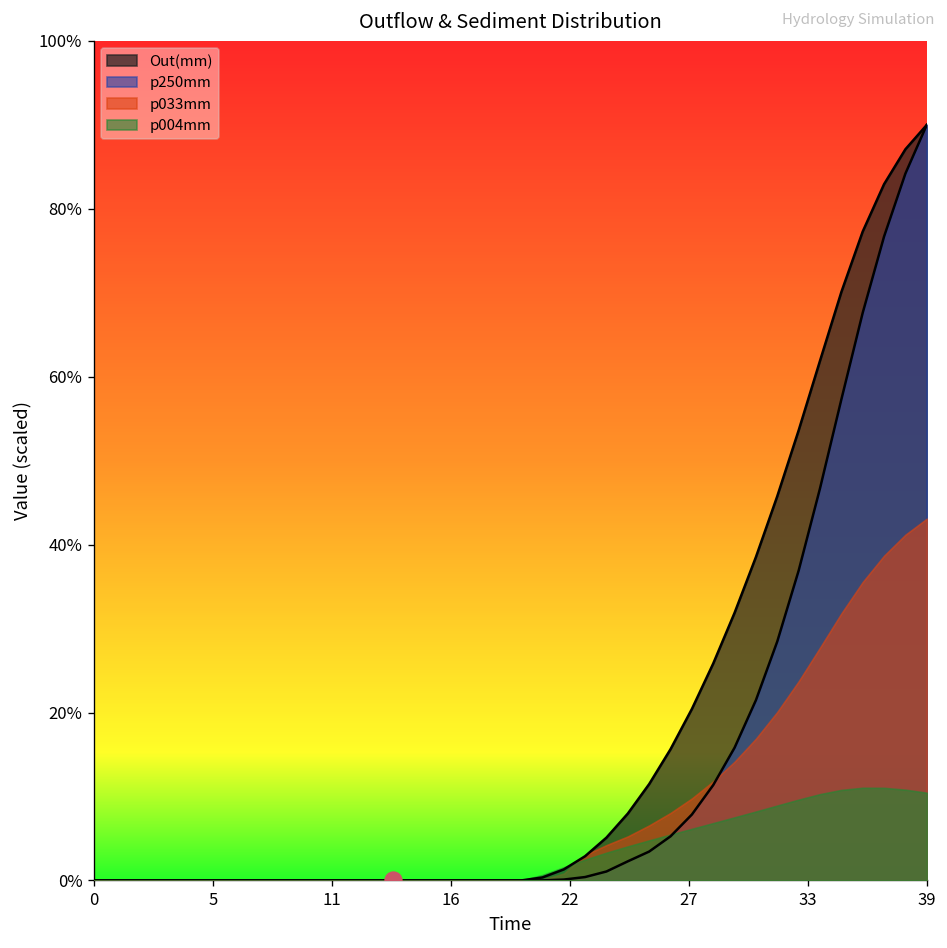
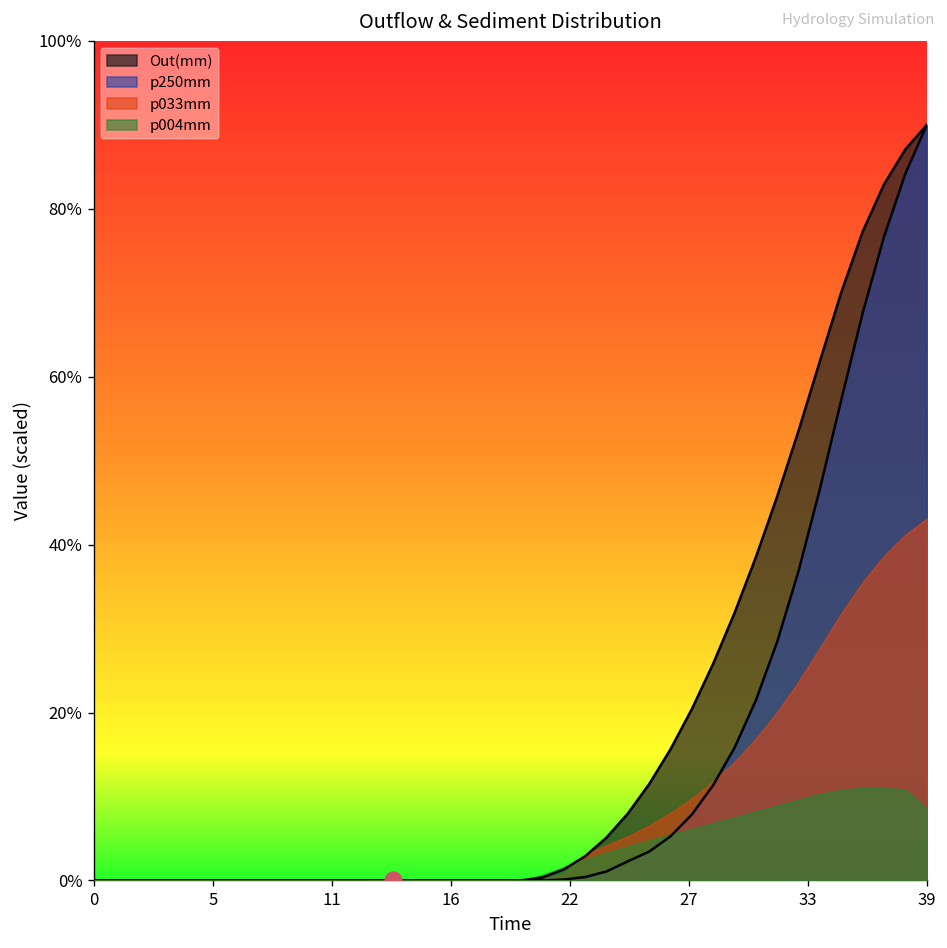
p004mm, 39: 10% -> 9%
